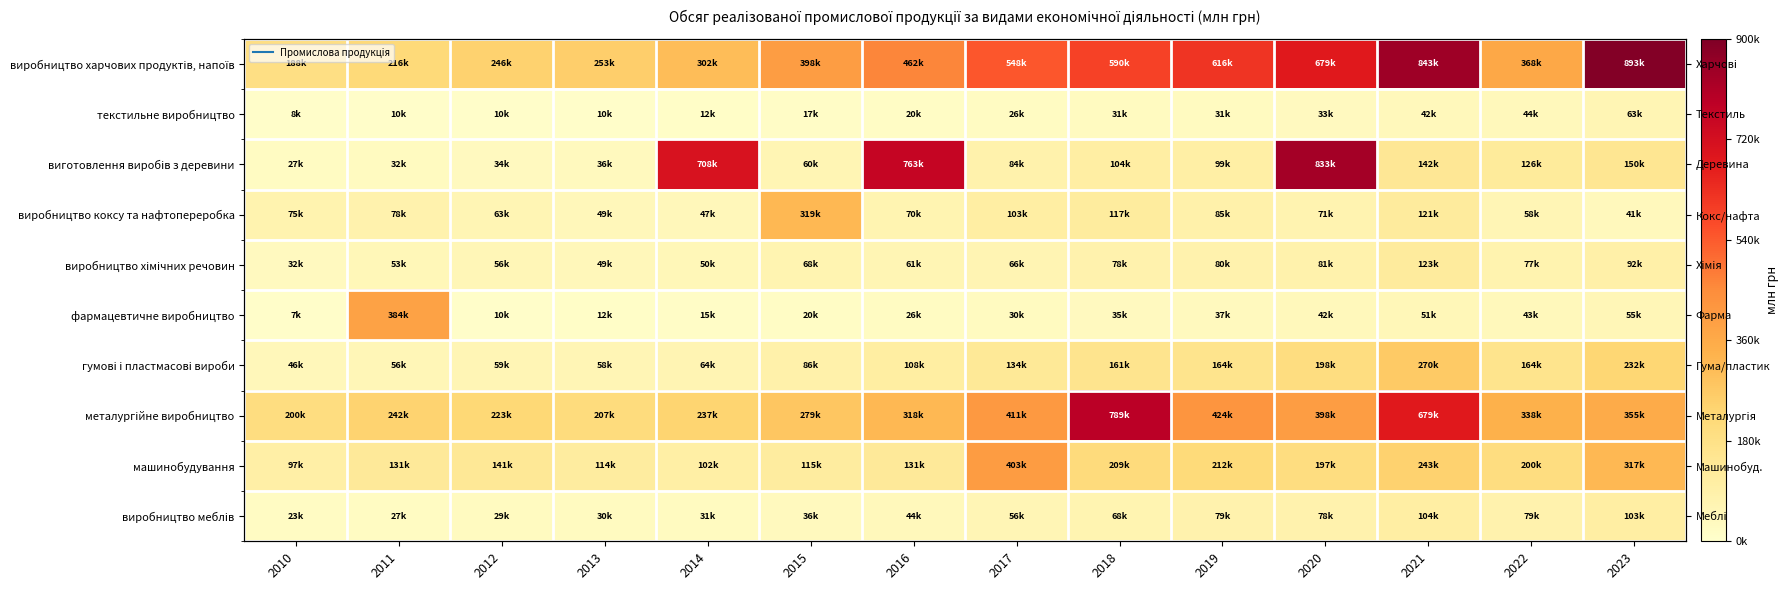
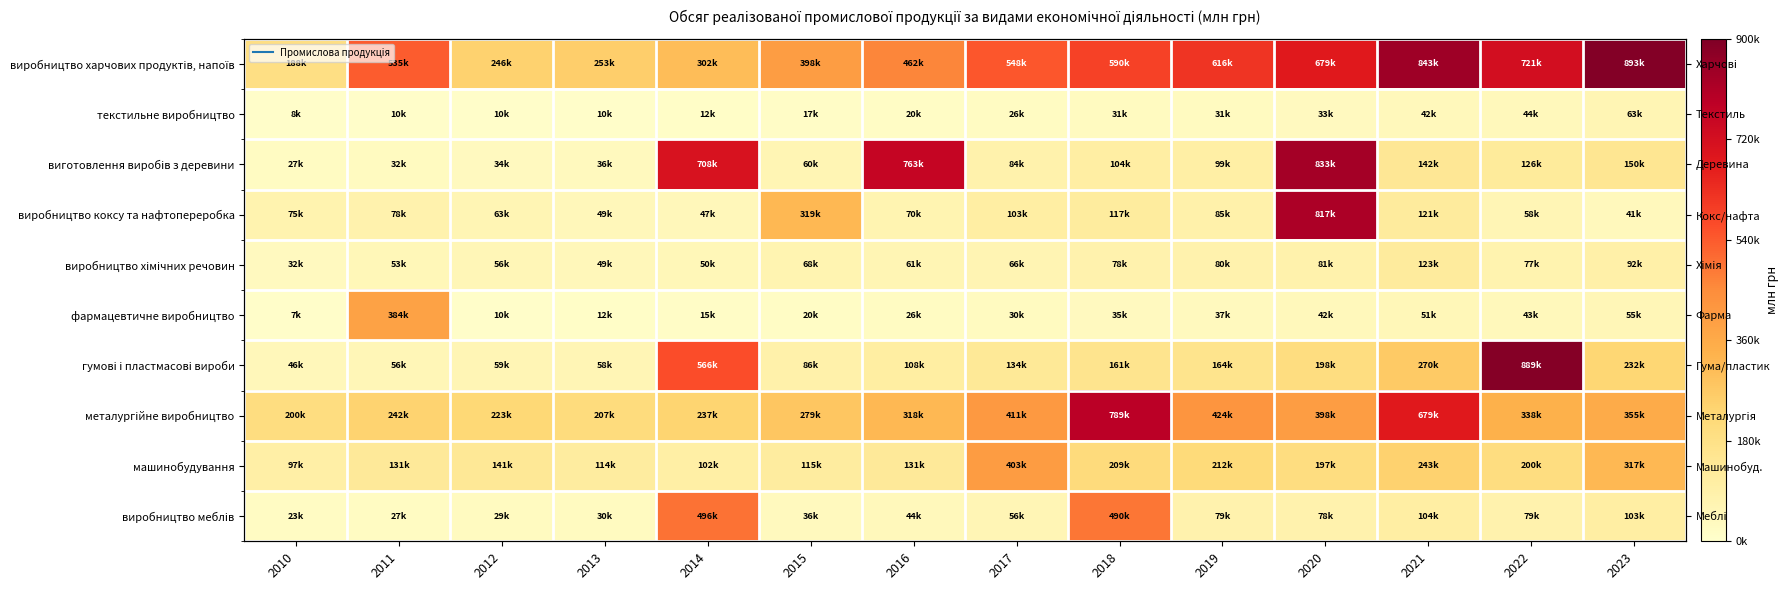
виробництво харчових продуктів, напоїв, 2011: 216k -> 535k
виробництво харчових продуктів, напоїв, 2022: 368k -> 721k
виробництво коксу та нафтопереробка, 2020: 71k -> 817k
гумові і пластмасові вироби, 2014: 64k -> 566k
гумові і пластмасові вироби, 2022: 164k -> 889k
виробництво меблів, 2014: 31k -> 496k
виробництво меблів, 2018: 68k -> 490k
